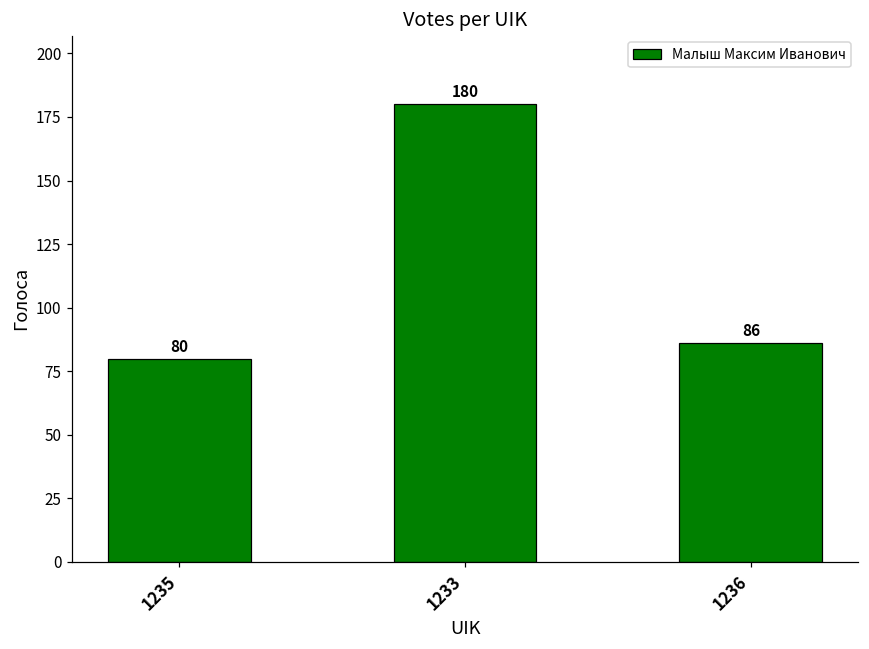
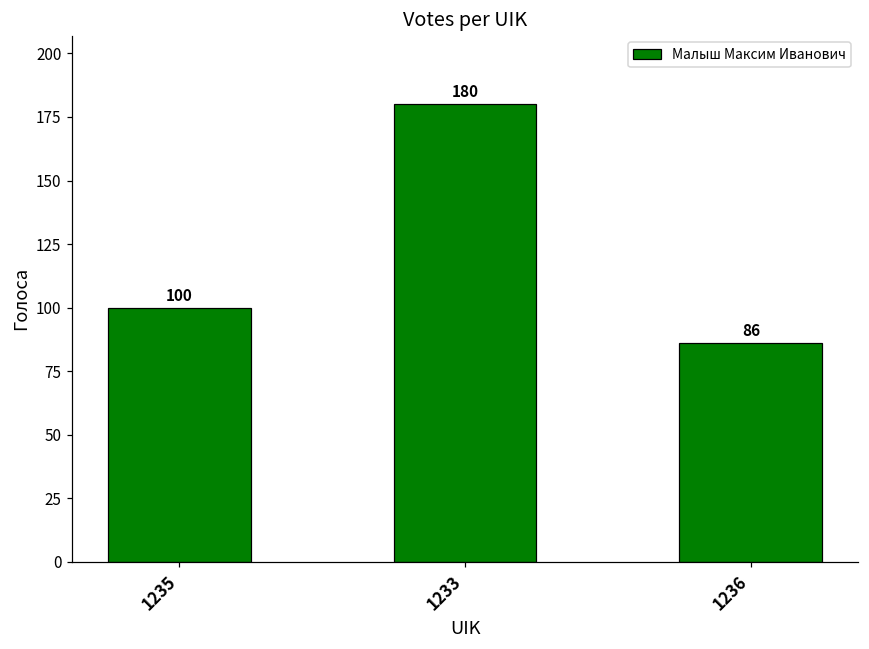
1235: 80 -> 100
